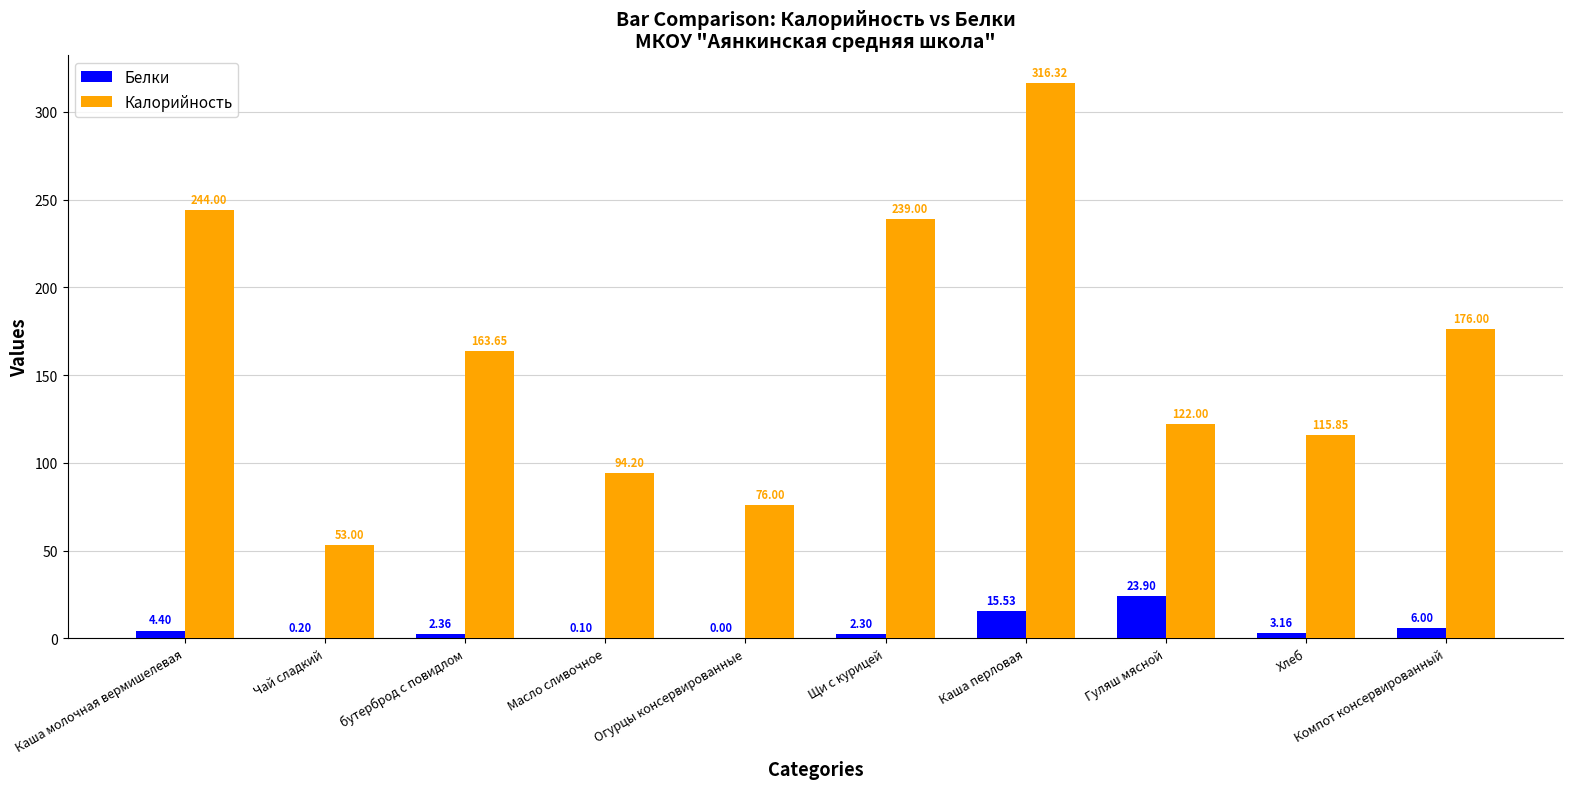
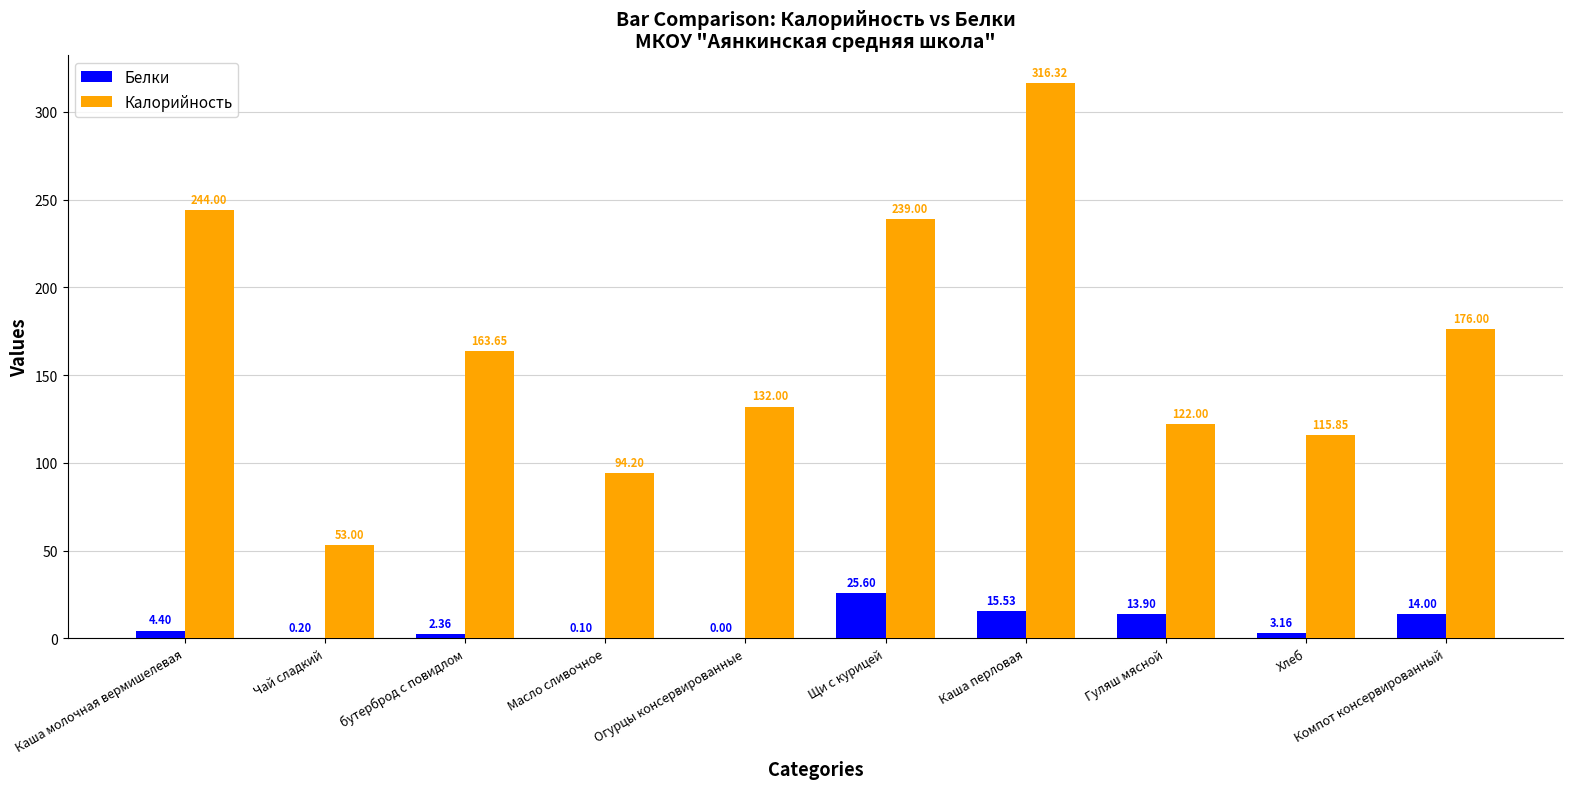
Калорийность, Огурцы консервированные: 76.00 -> 132.00
Белки, Щи с курицей: 2.30 -> 25.60
Белки, Гуляш мясной: 23.90 -> 13.90
Белки, Компот консервированный: 6.00 -> 14.00
